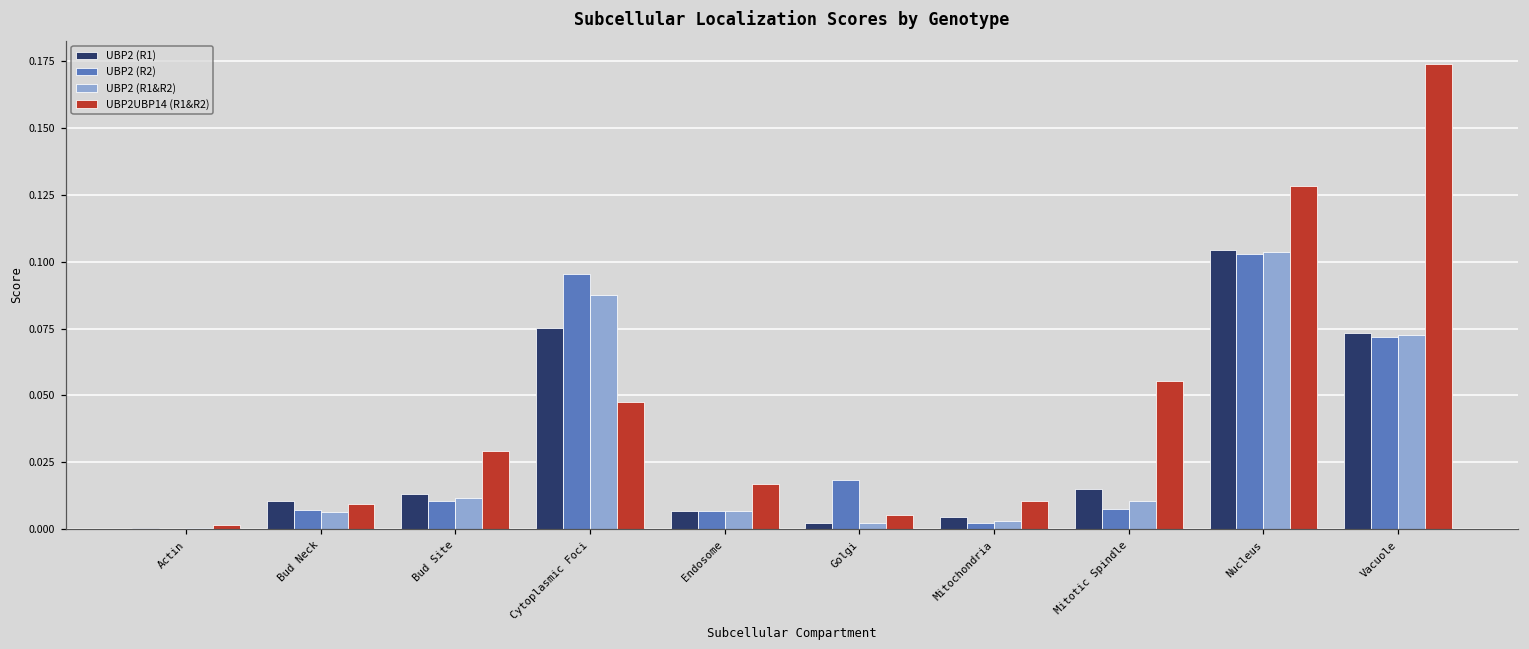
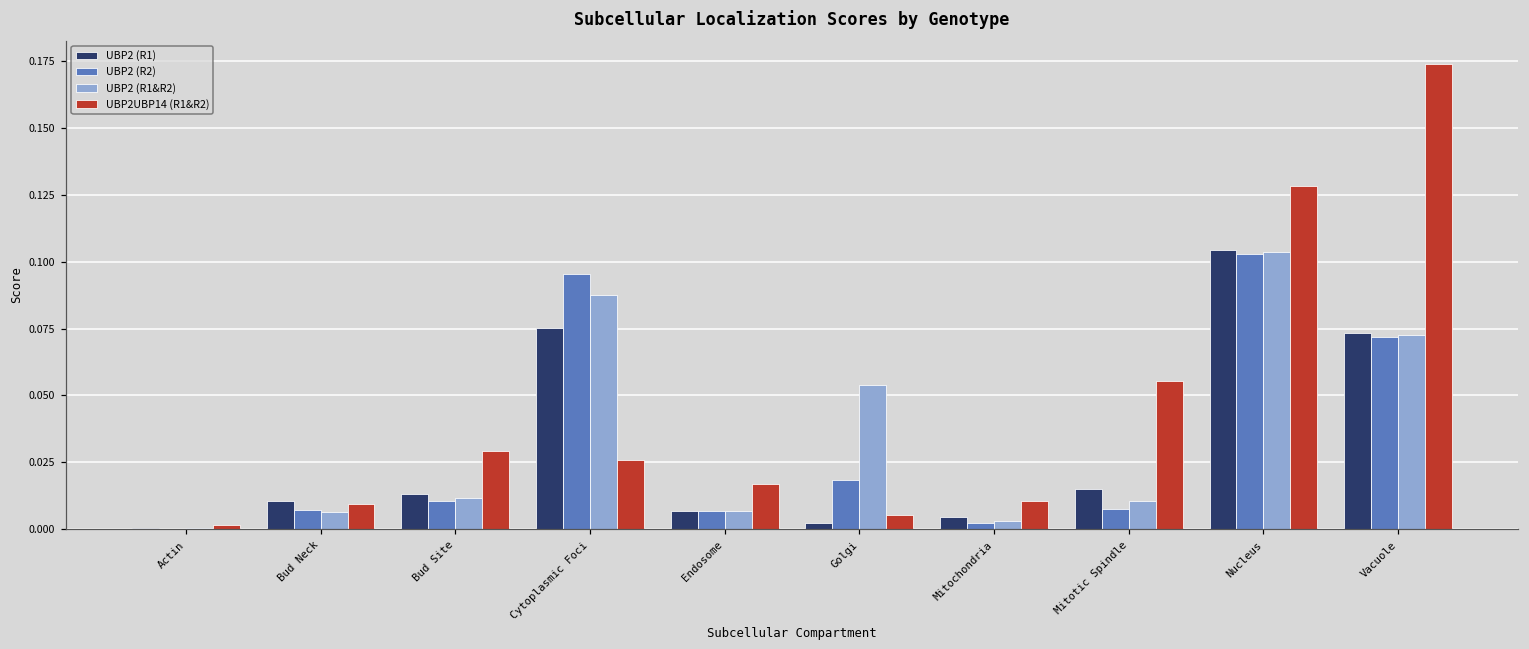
UBP2UBP14 (R1&R2), Cytoplasmic Foci: 0.048 -> 0.026
UBP2 (R1&R2), Golgi: 0.002 -> 0.054
